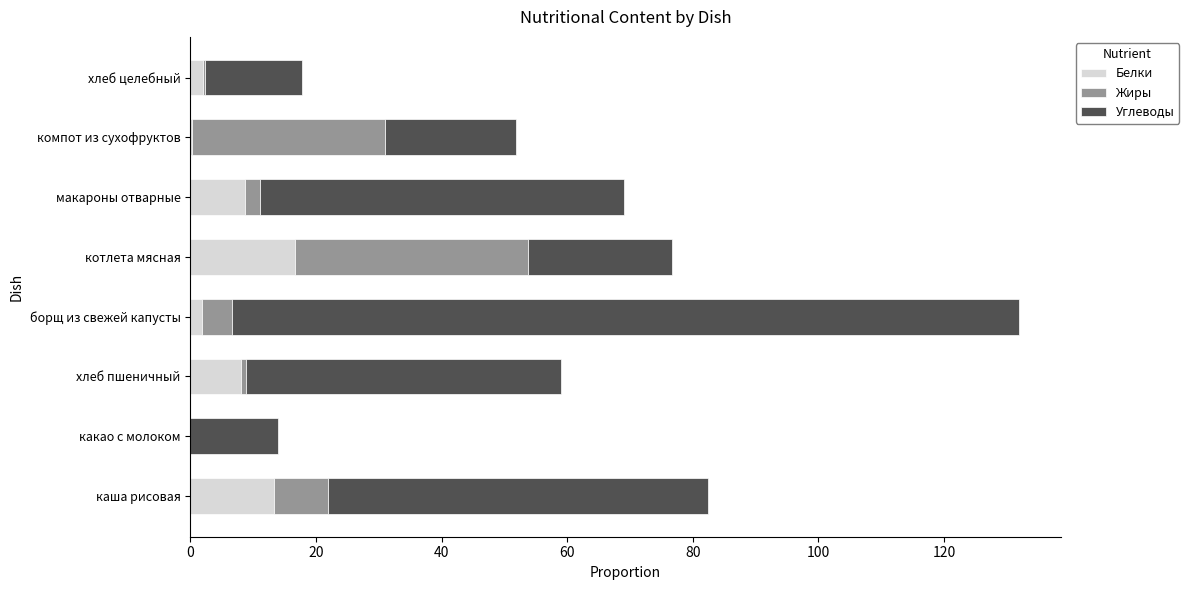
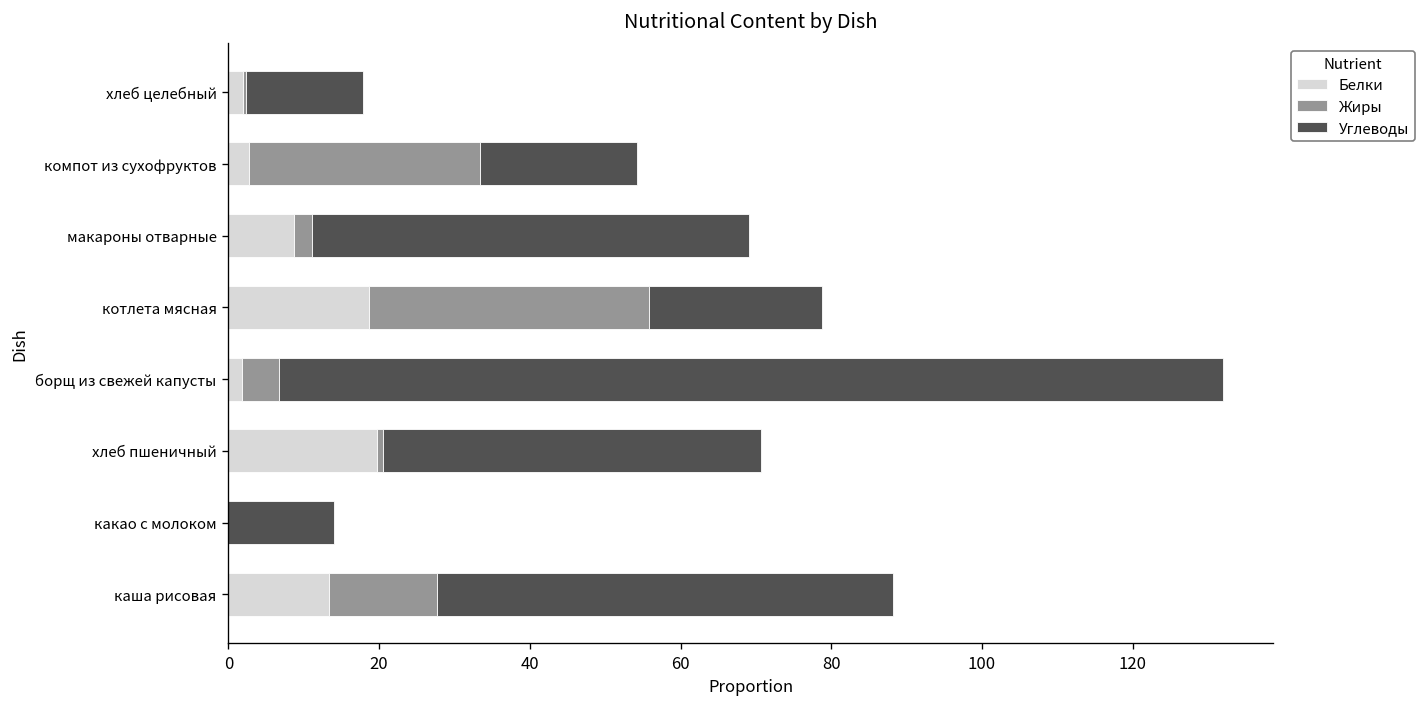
Белки, компот из сухофруктов: 0 -> 3
Белки, котлета мясная: 17 -> 19
Белки, хлеб пшеничный: 8 -> 20
Жиры, каша рисовая: 9 -> 14
